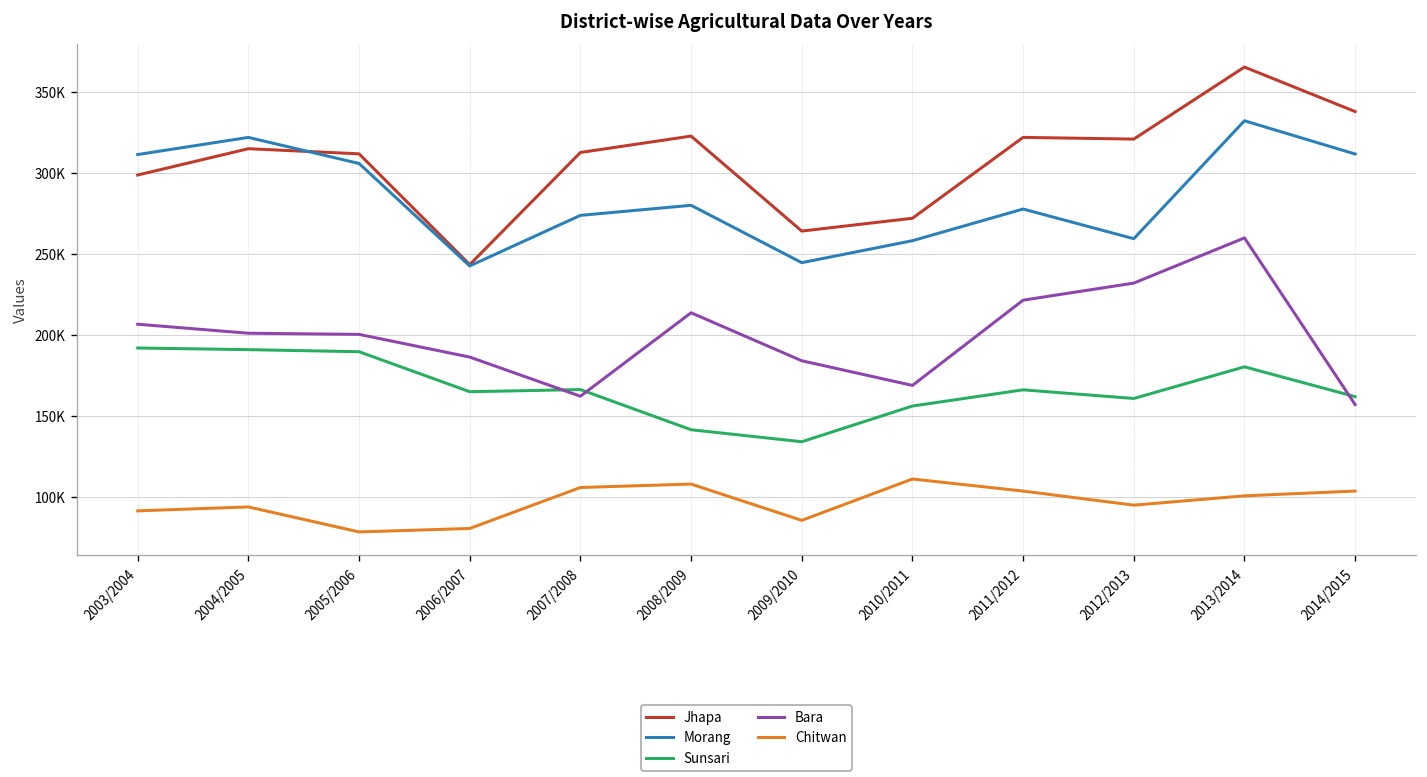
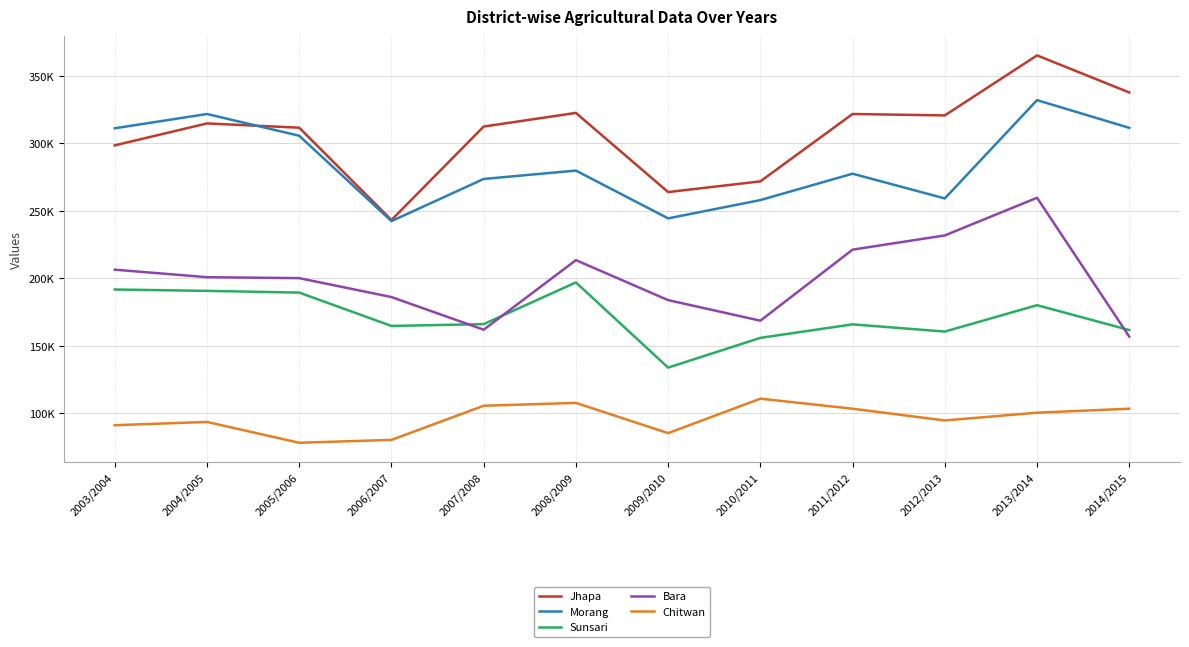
Sunsari, 2008/2009: 141000 -> 197000
